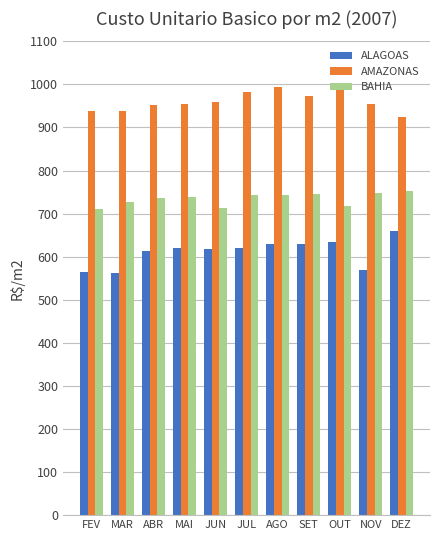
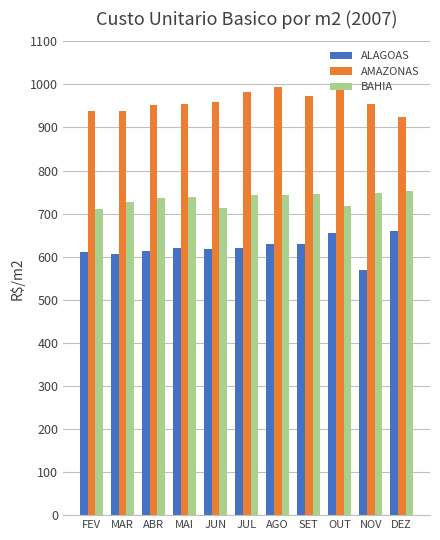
ALAGOAS, FEV: 570 -> 610
ALAGOAS, MAR: 560 -> 610
ALAGOAS, OUT: 630 -> 660
